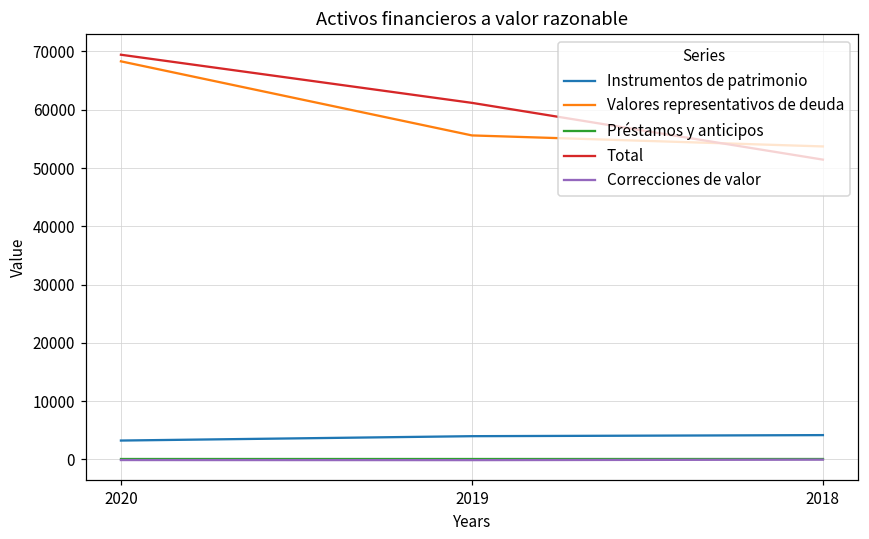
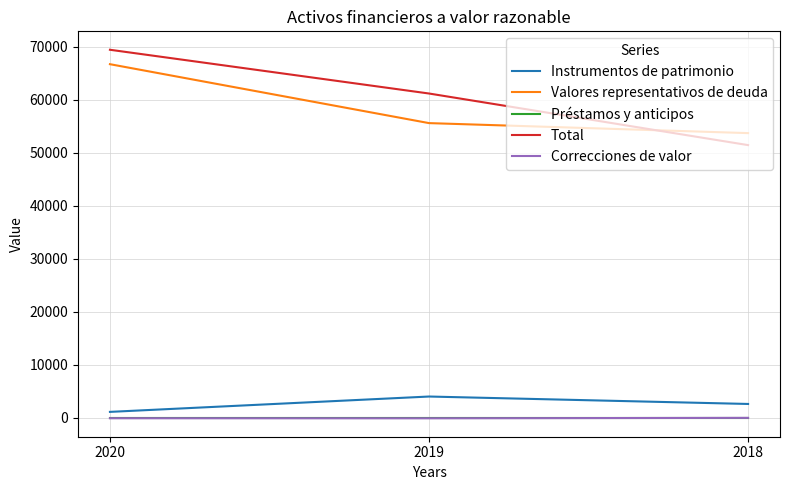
Instrumentos de patrimonio, 2020: 3000 -> 1000
Valores representativos de deuda, 2020: 68000 -> 67000
Instrumentos de patrimonio, 2018: 4000 -> 3000
